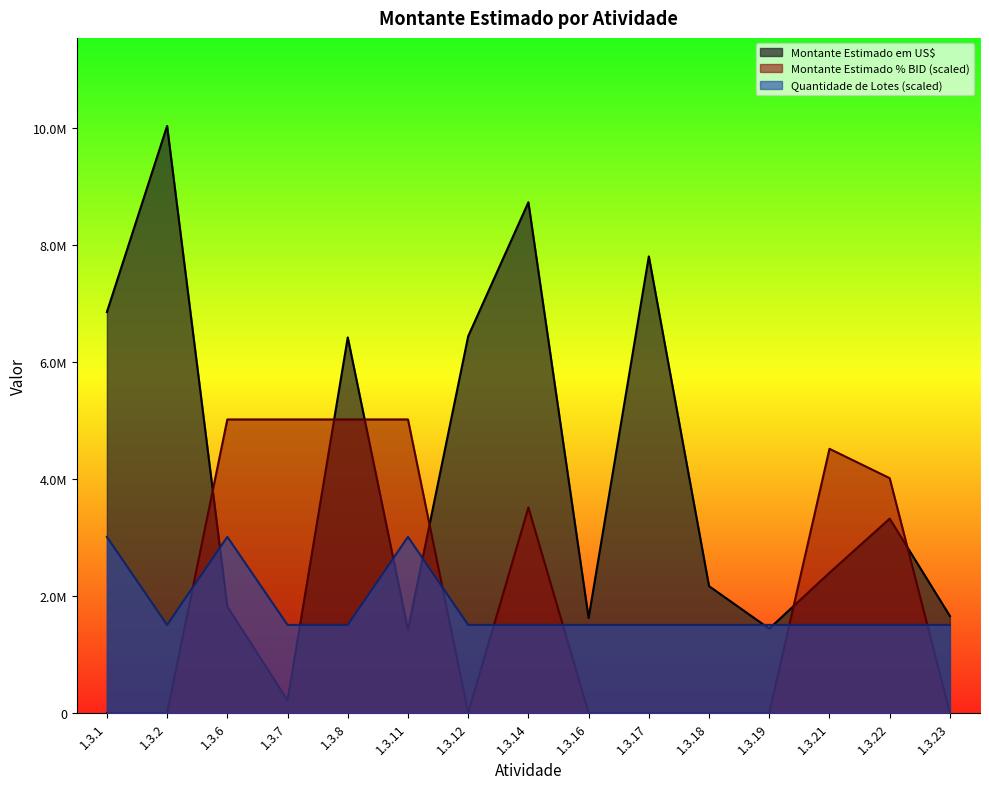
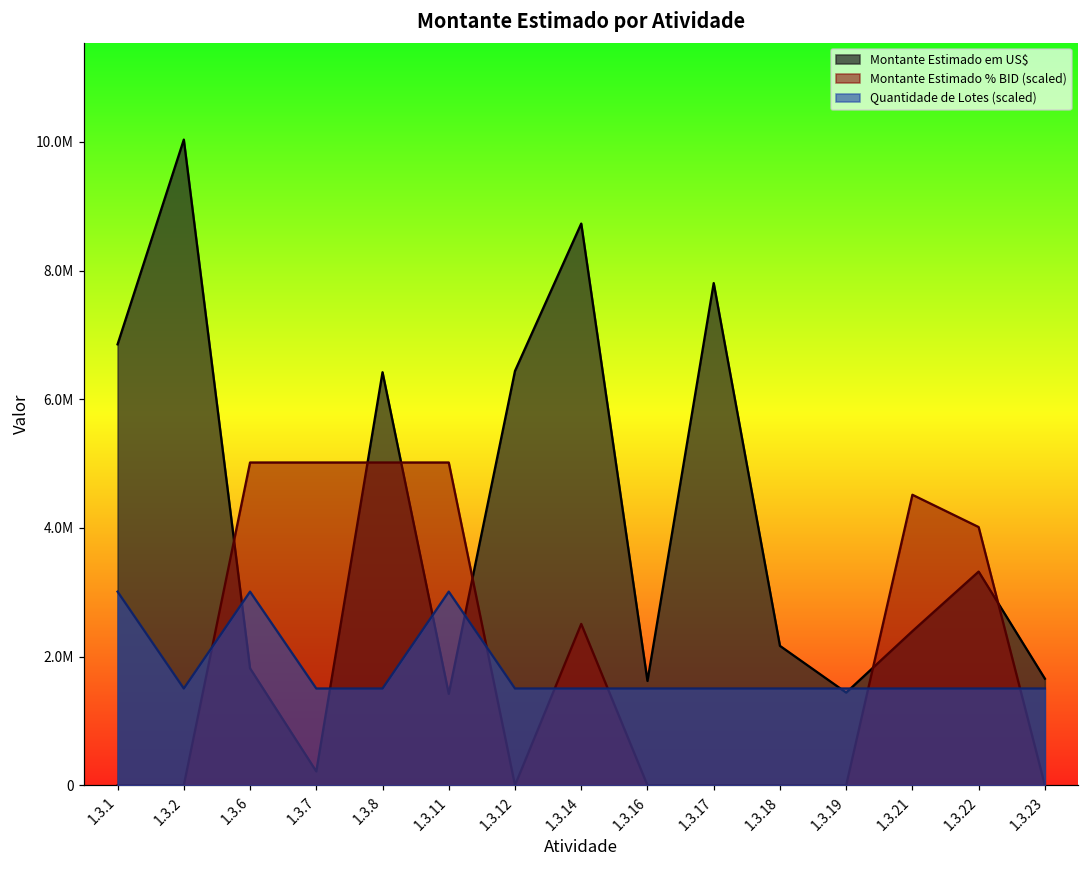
Montante Estimado % BID (scaled), 1.3.14: 3500000 -> 2500000
